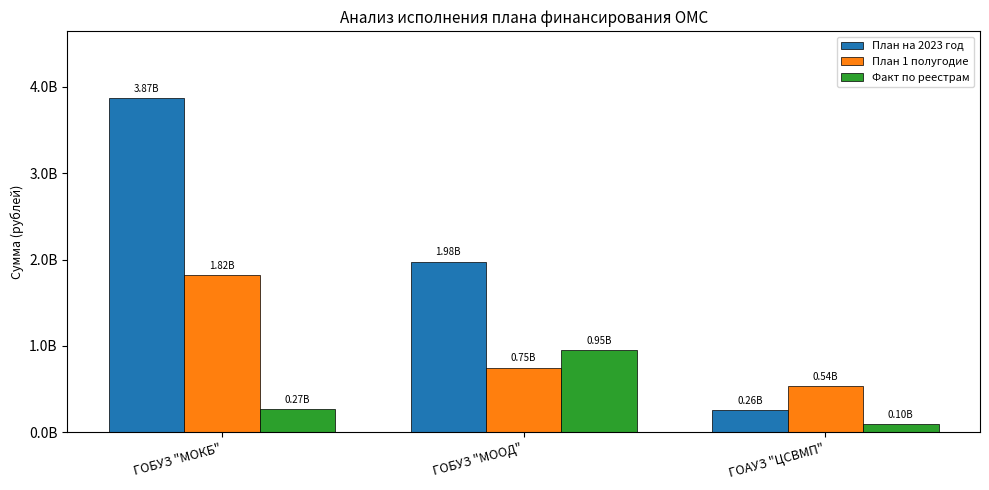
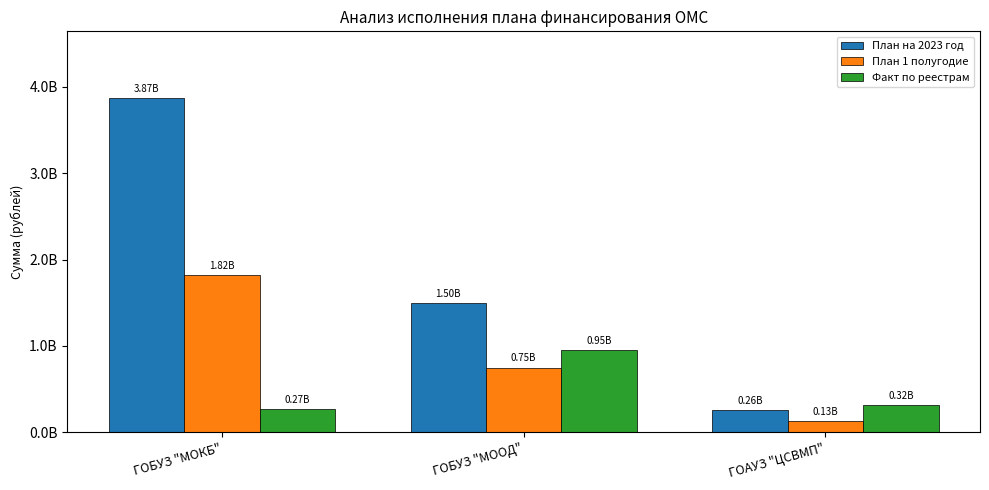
План на 2023 год, ГОБУЗ "МООД": 1.98B -> 1.50B
План 1 полугодие, ГОАУЗ "ЦСВМП": 0.54B -> 0.13B
Факт по реестрам, ГОАУЗ "ЦСВМП": 0.10B -> 0.32B
